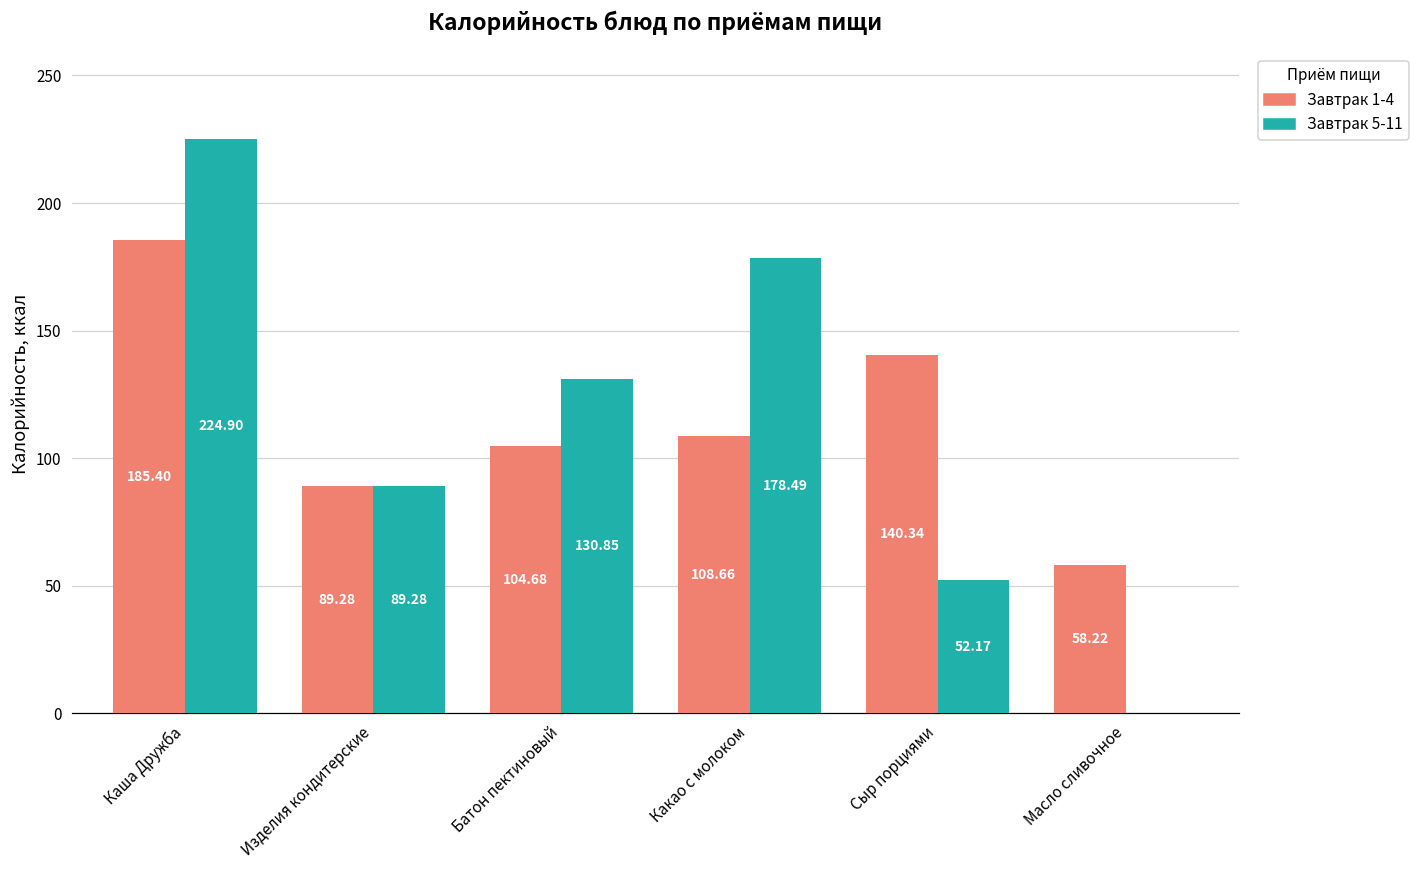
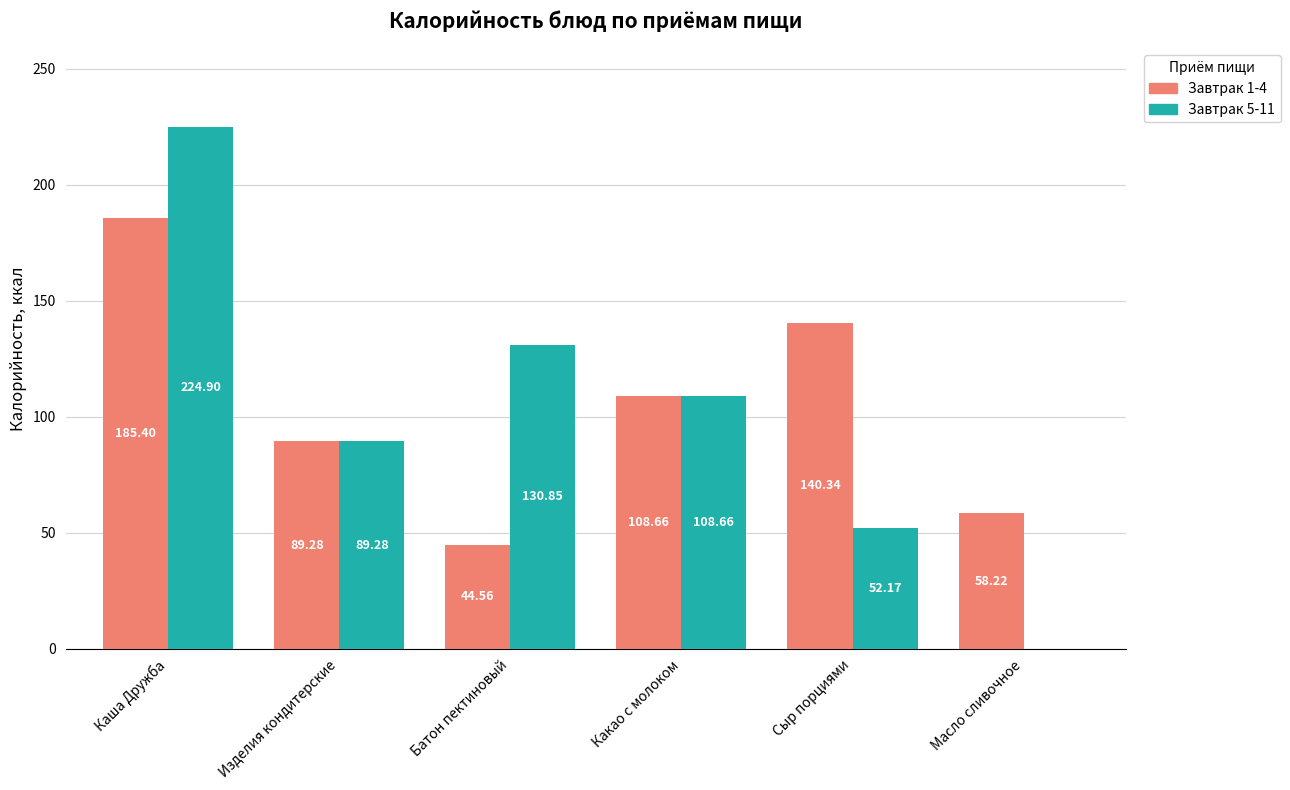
Завтрак 1-4, Батон пектиновый: 104.68 -> 44.56
Завтрак 5-11, Какао с молоком: 178.49 -> 108.66
